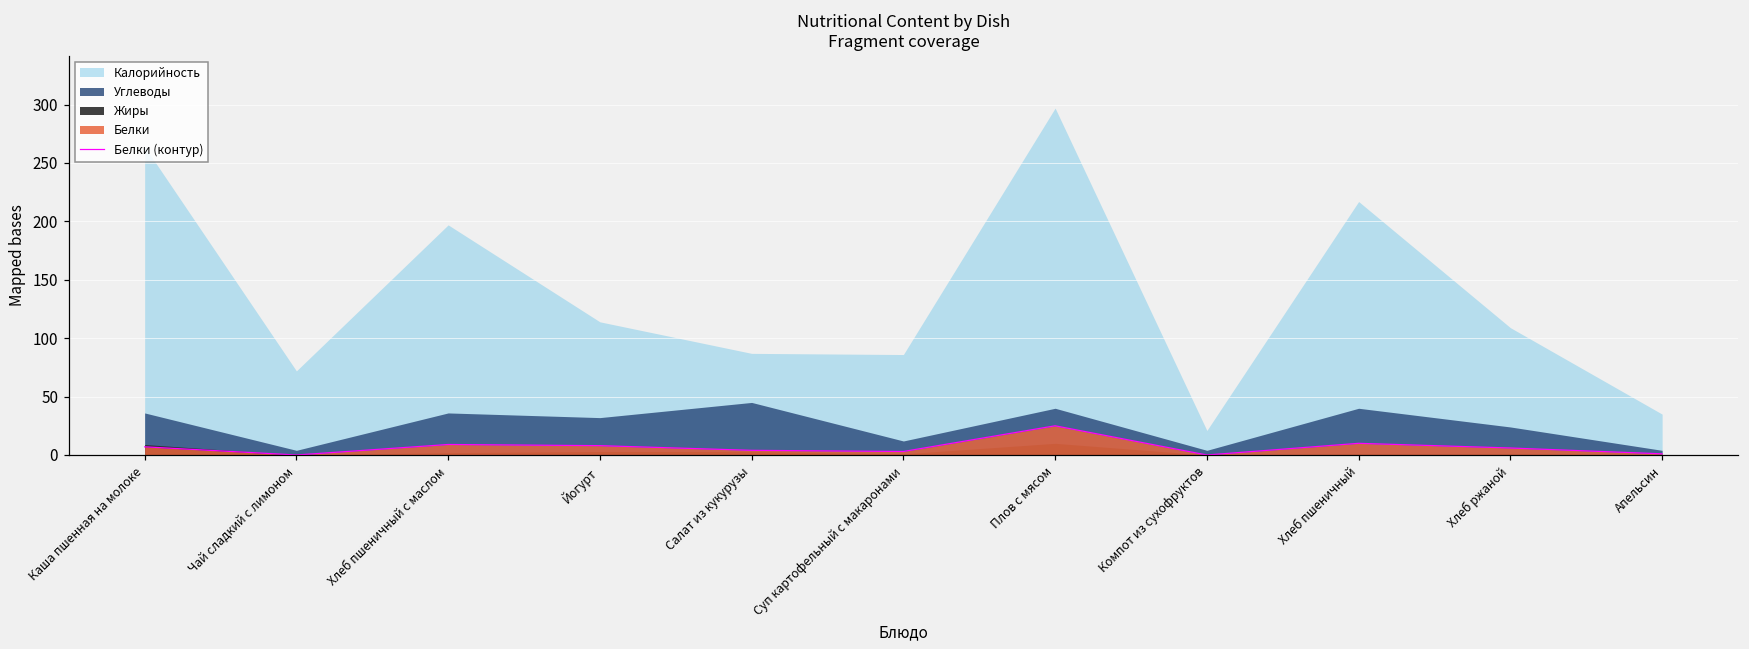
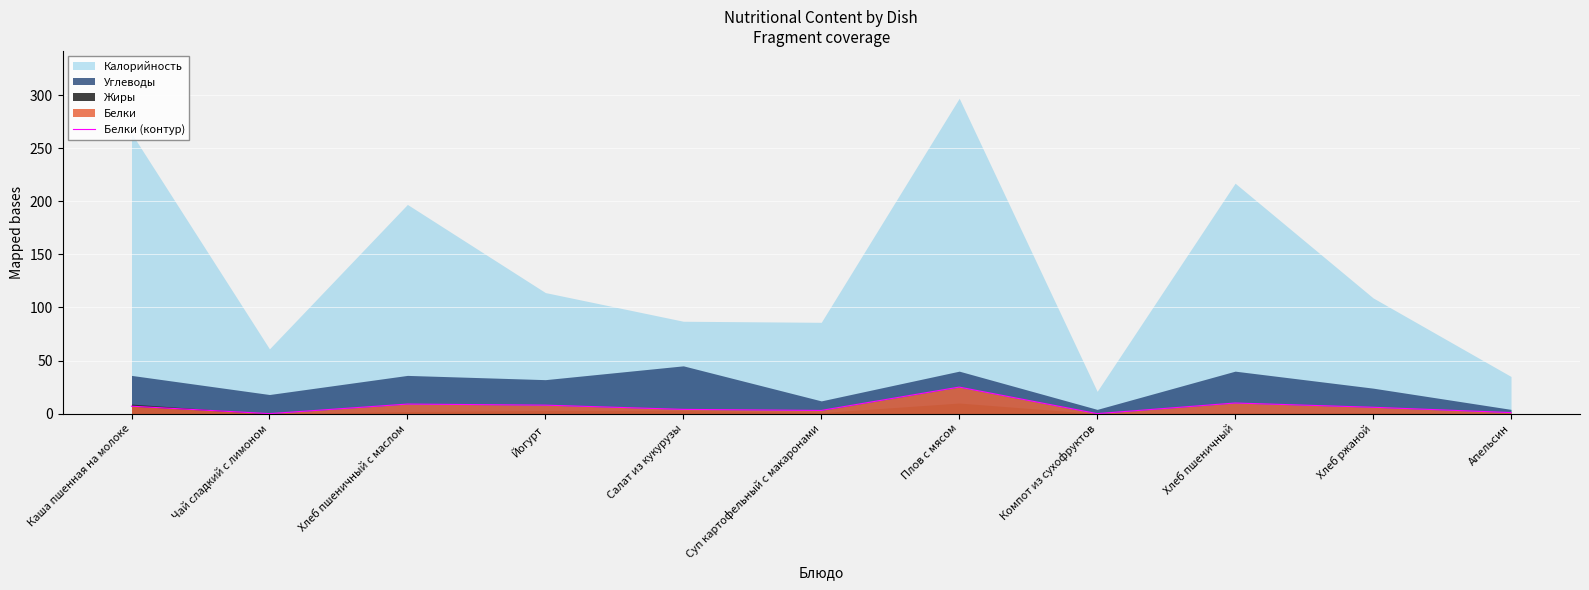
Калорийность, Чай сладкий с лимоном: 72 -> 61
Углеводы, Чай сладкий с лимоном: 4 -> 18
